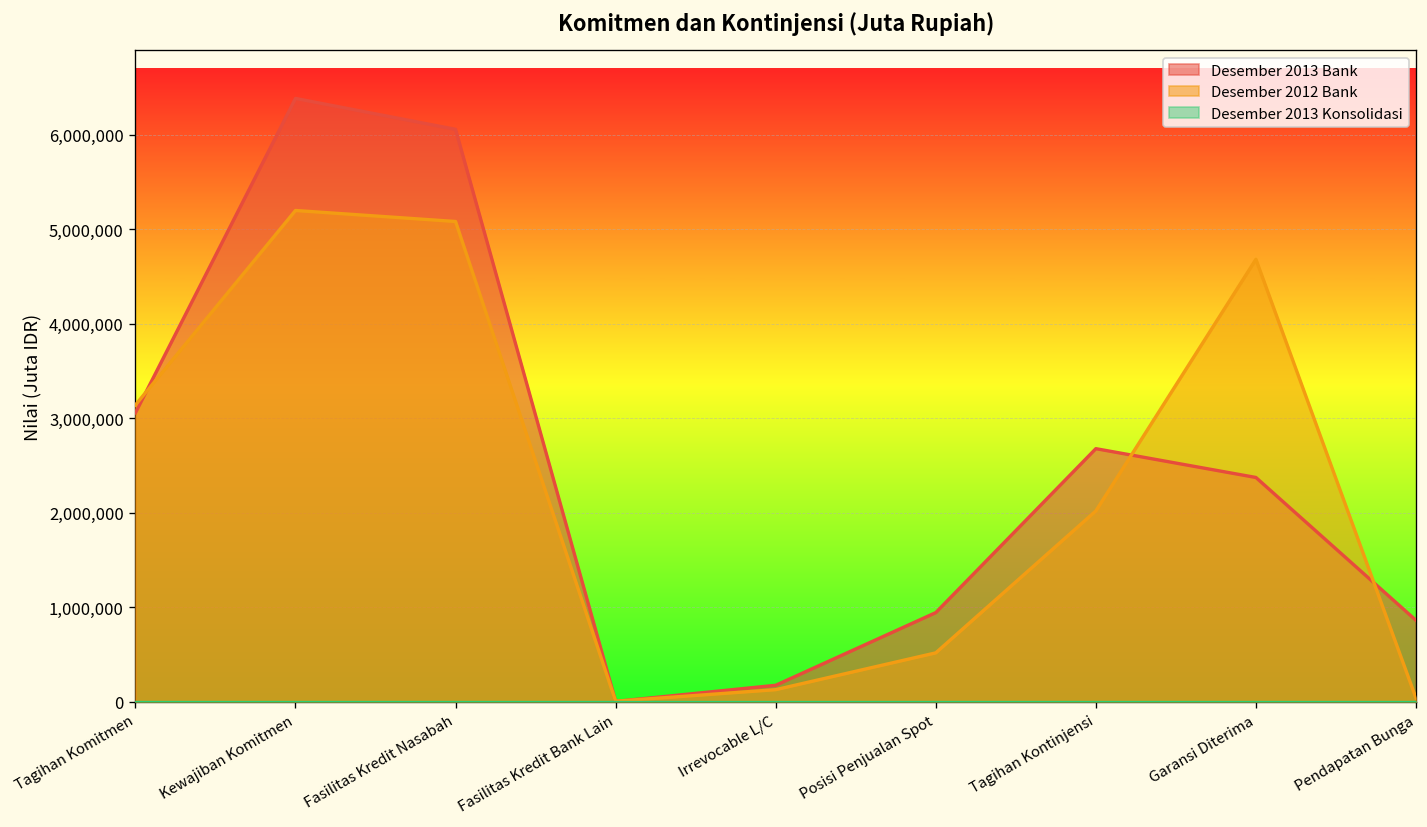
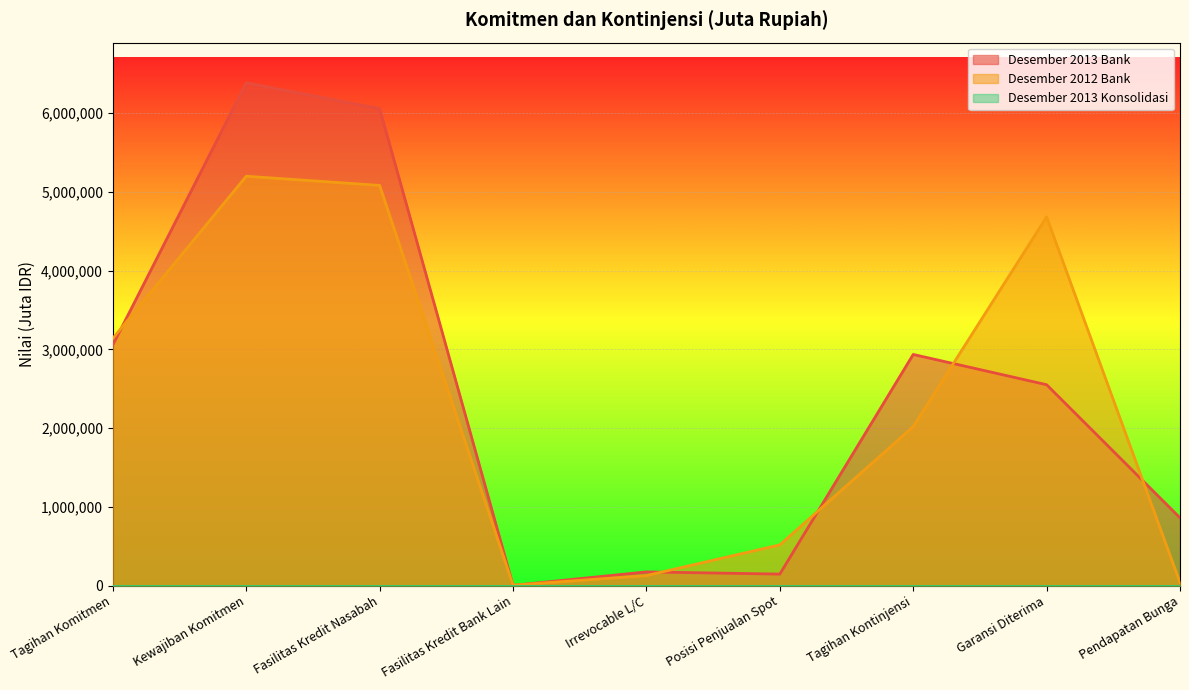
Desember 2013 Bank, Posisi Penjualan Spot: 900,000 -> 100,000
Desember 2013 Bank, Tagihan Kontinjensi: 2,700,000 -> 2,900,000
Desember 2013 Bank, Garansi Diterima: 2,400,000 -> 2,600,000
